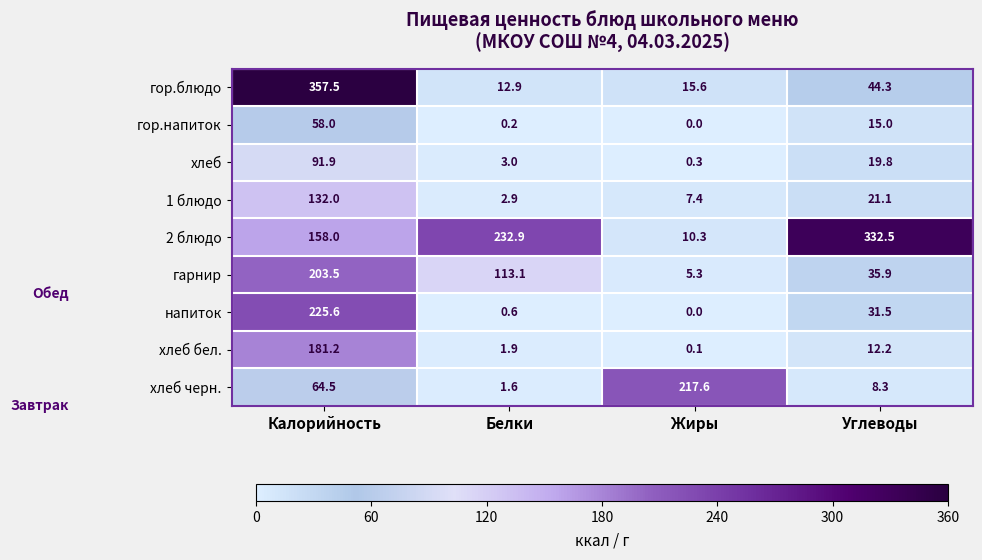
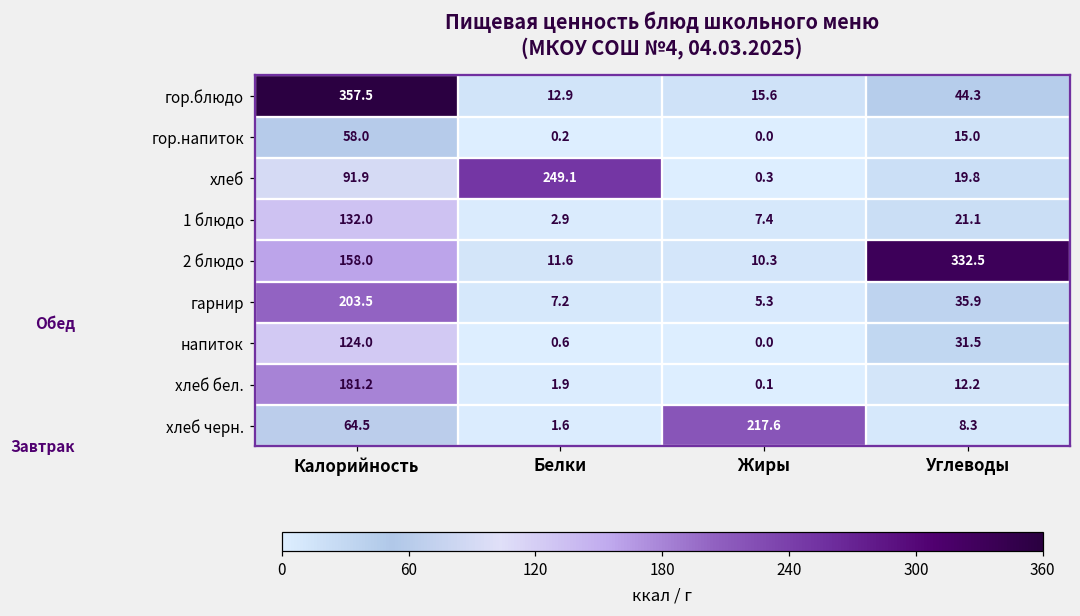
хлеб, Белки: 3.0 -> 249.1
2 блюдо, Белки: 232.9 -> 11.6
гарнир, Белки: 113.1 -> 7.2
напиток, Калорийность: 225.6 -> 124.0
